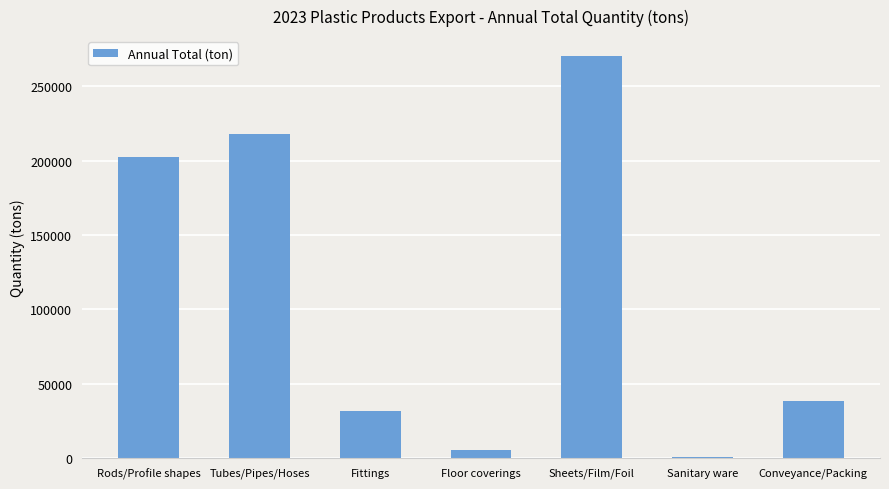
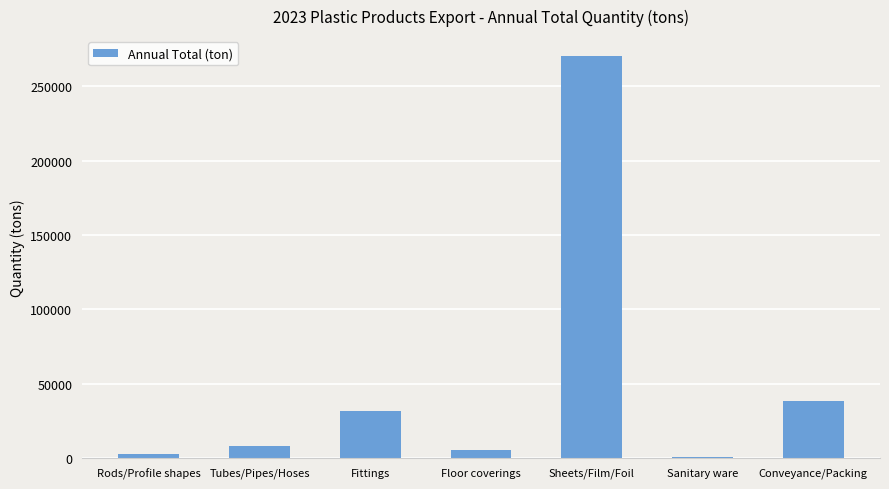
Rods/Profile shapes: 203000 -> 3000
Tubes/Pipes/Hoses: 218000 -> 8000
